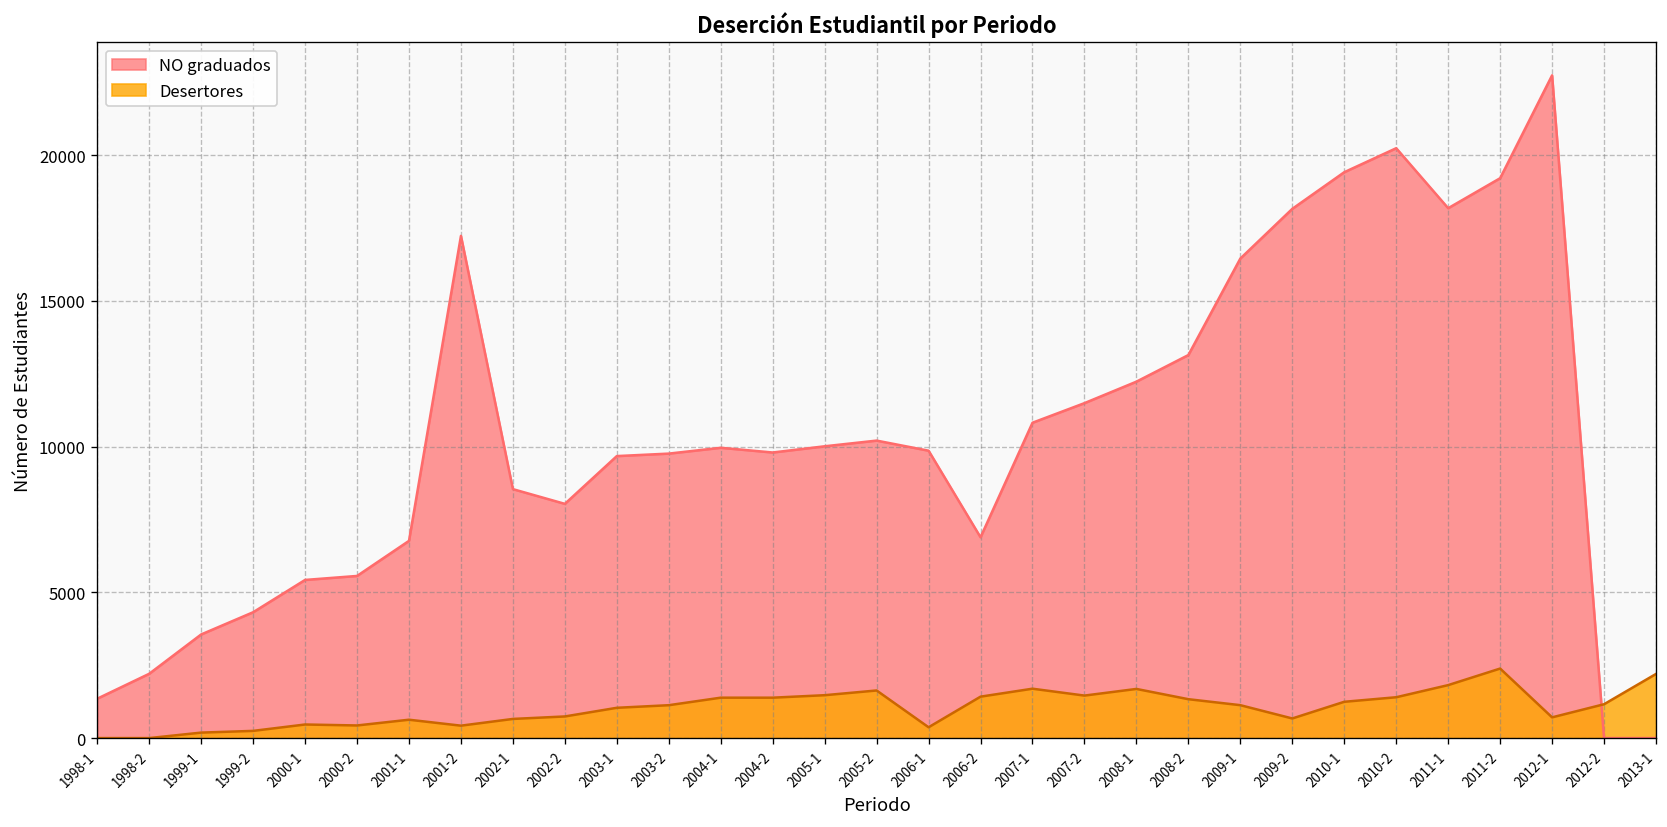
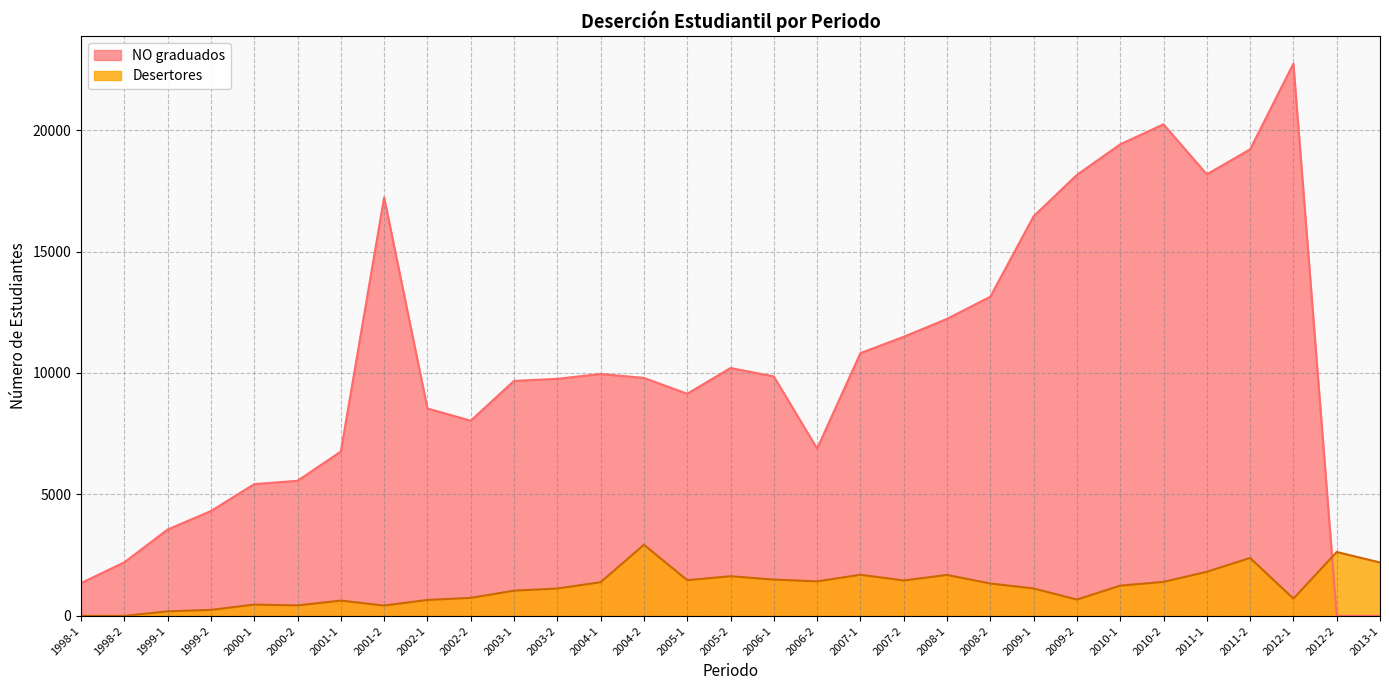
Desertores, 2004-2: 1400 -> 2900
NO graduados, 2005-1: 10000 -> 9100
Desertores, 2006-1: 400 -> 1500
Desertores, 2012-2: 1200 -> 2600
